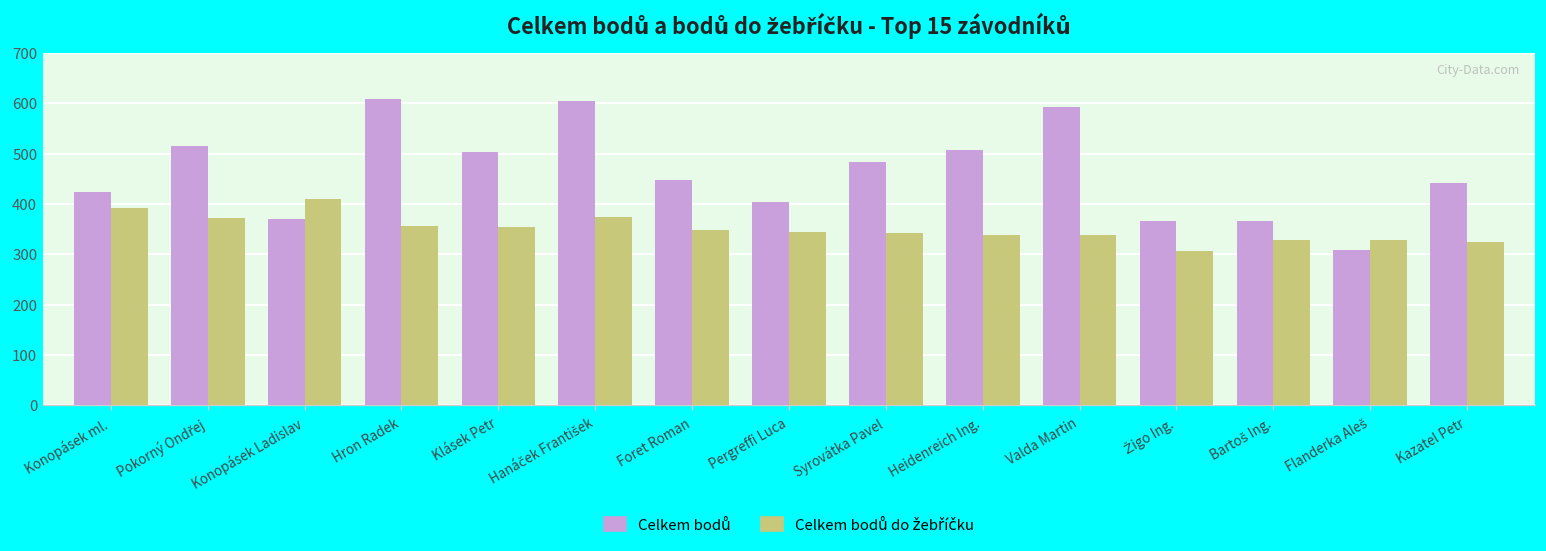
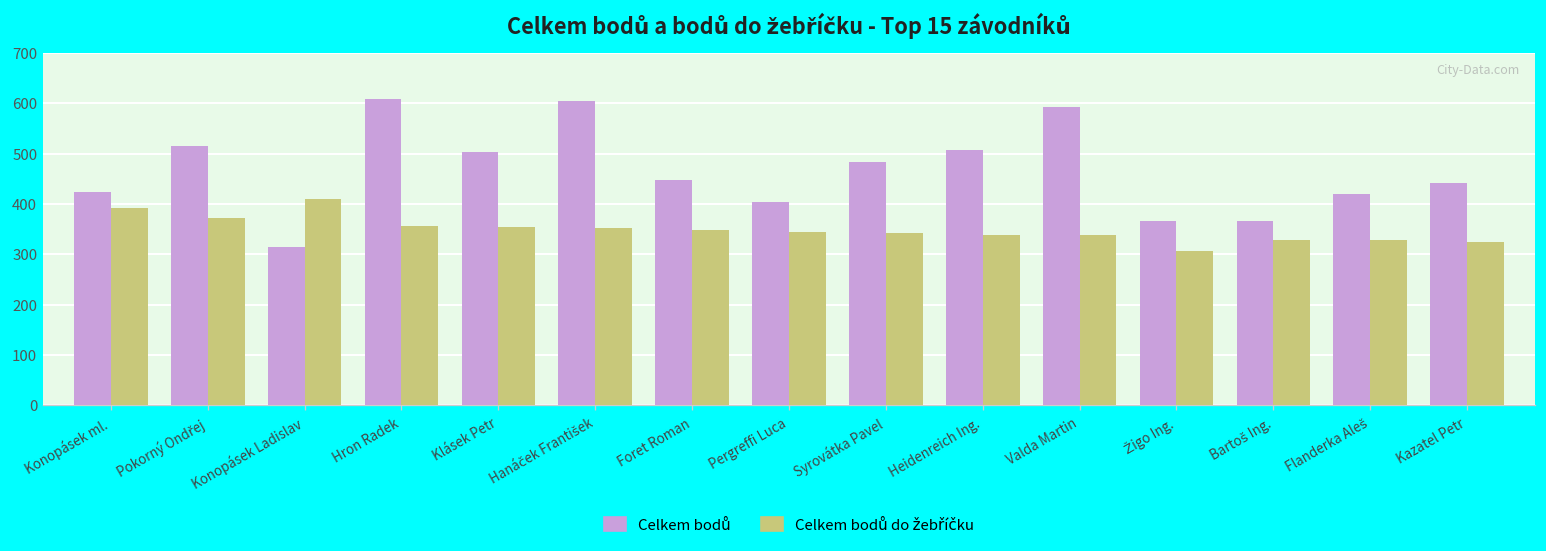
Celkem bodů, Konopásek Ladislav: 370 -> 320
Celkem bodů do žebříčku, Hanáček František: 380 -> 350
Celkem bodů, Flanderka Aleš: 310 -> 420
